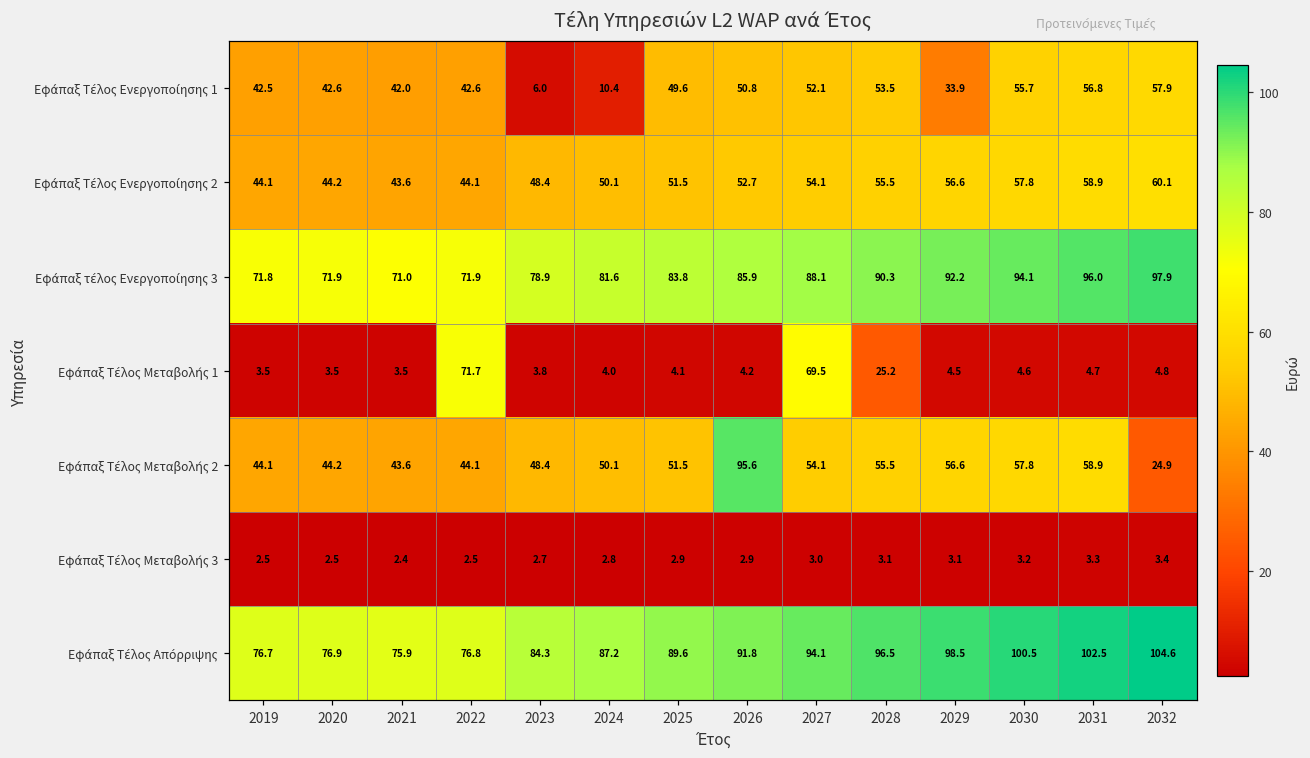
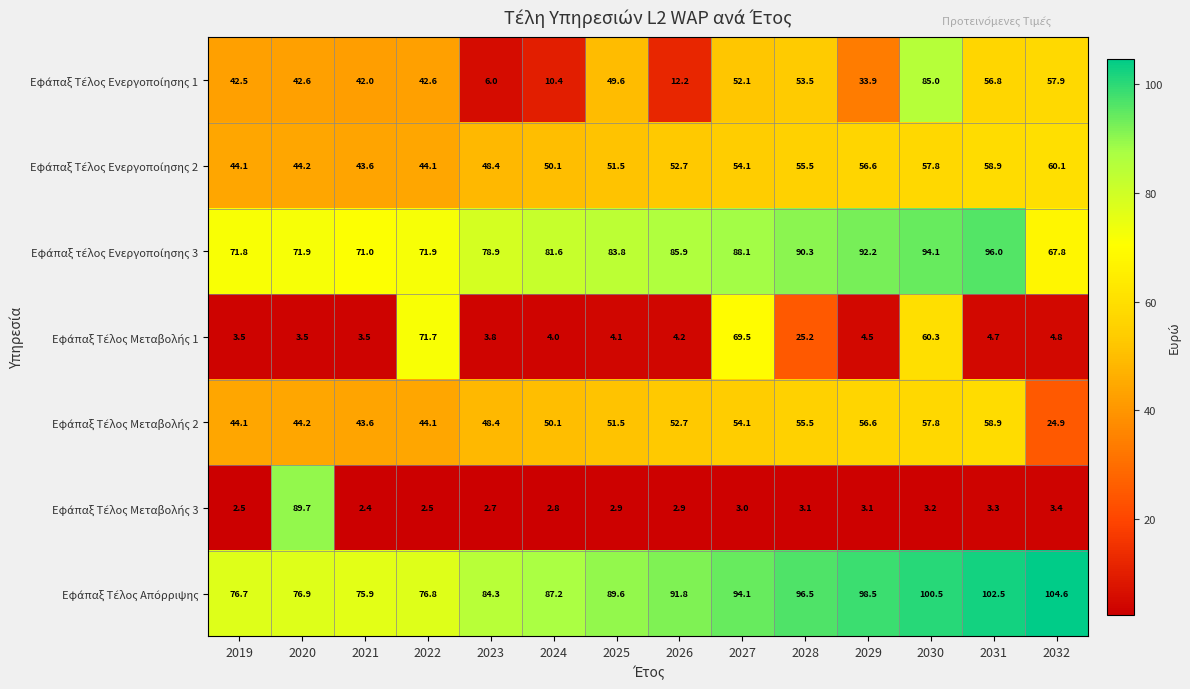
Εφάπαξ Τέλος Ενεργοποίησης 1, 2026: 50.8 -> 12.2
Εφάπαξ Τέλος Ενεργοποίησης 1, 2030: 55.7 -> 85.0
Εφάπαξ τέλος Ενεργοποίησης 3, 2032: 97.9 -> 67.8
Εφάπαξ Τέλος Μεταβολής 1, 2030: 4.6 -> 60.3
Εφάπαξ Τέλος Μεταβολής 2, 2026: 95.6 -> 52.7
Εφάπαξ Τέλος Μεταβολής 3, 2020: 2.5 -> 89.7
